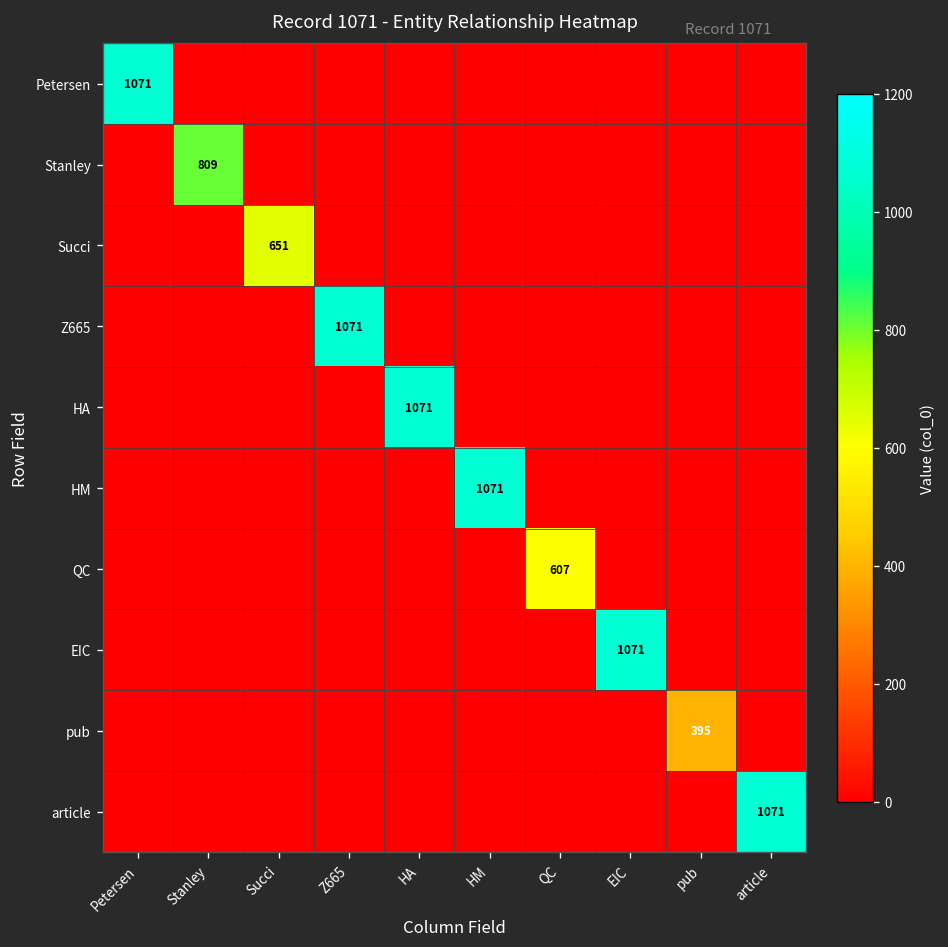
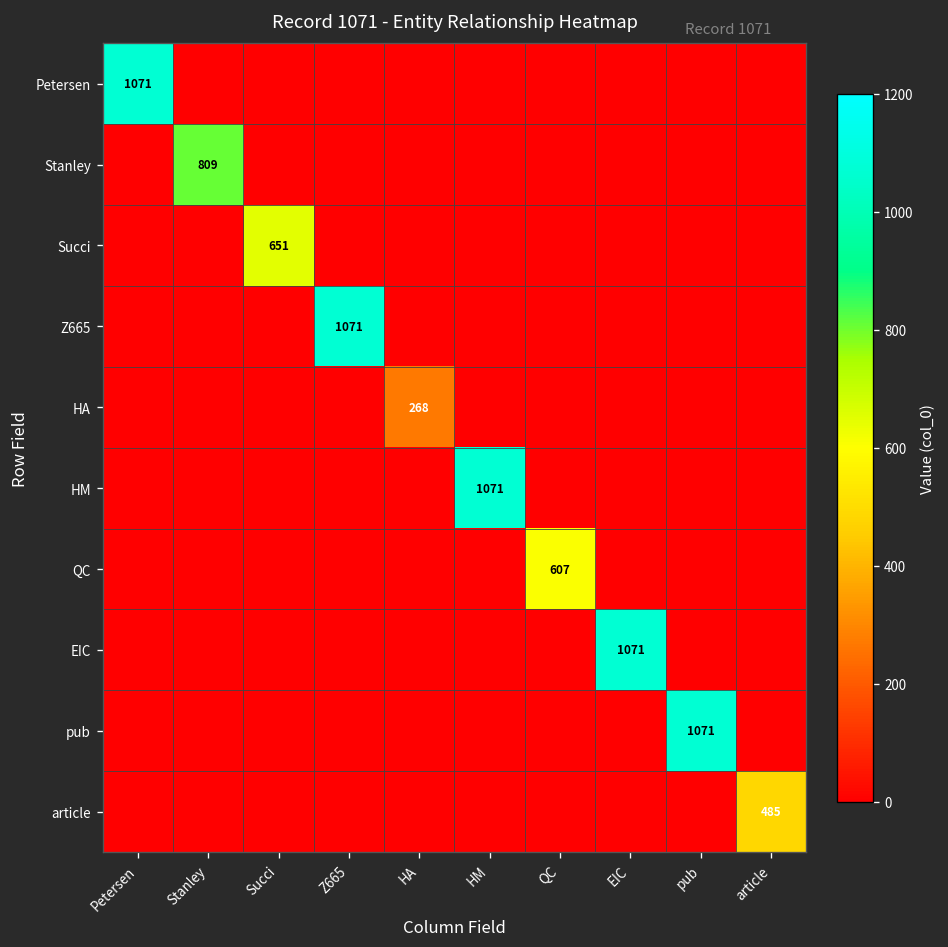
HA, HA: 1071 -> 268
pub, pub: 395 -> 1071
article, article: 1071 -> 485
